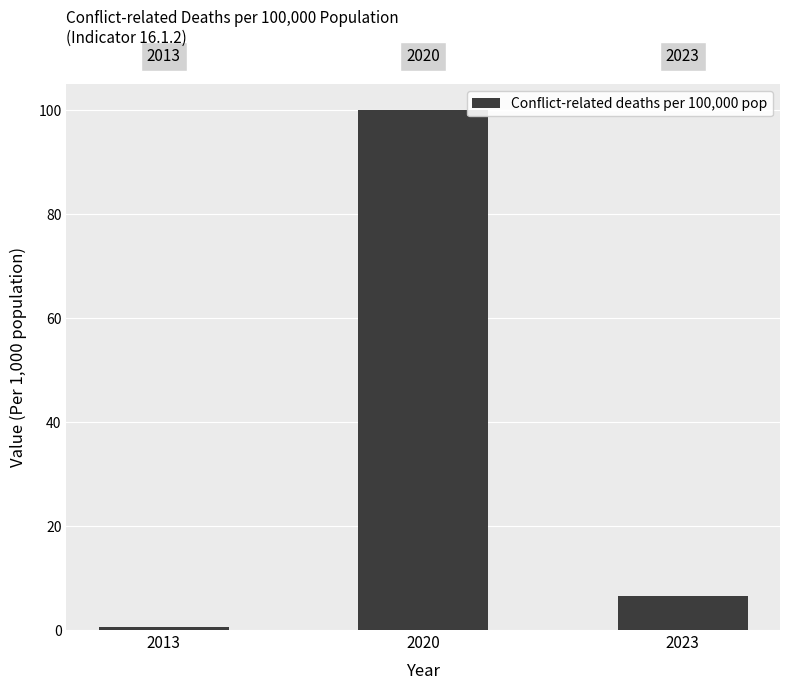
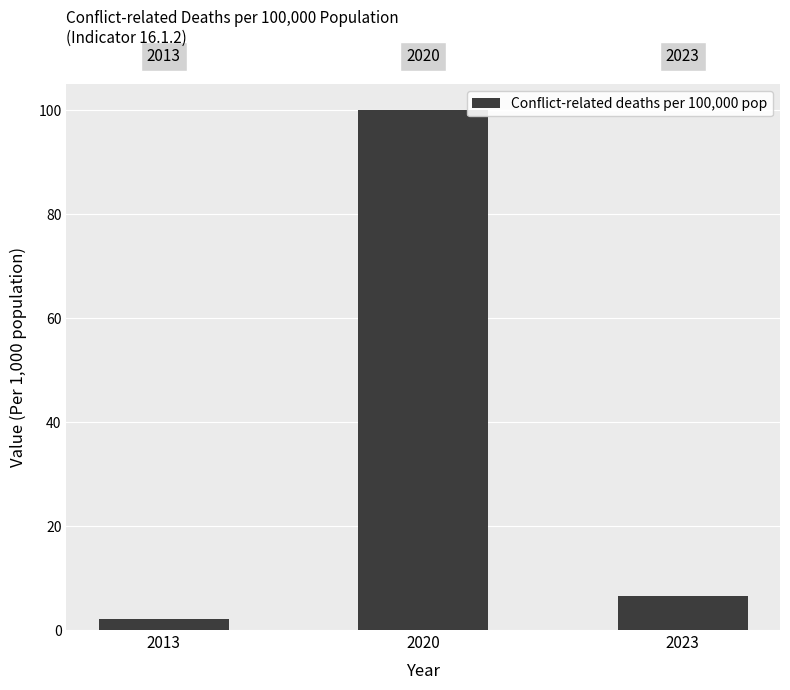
2013: 1 -> 2
